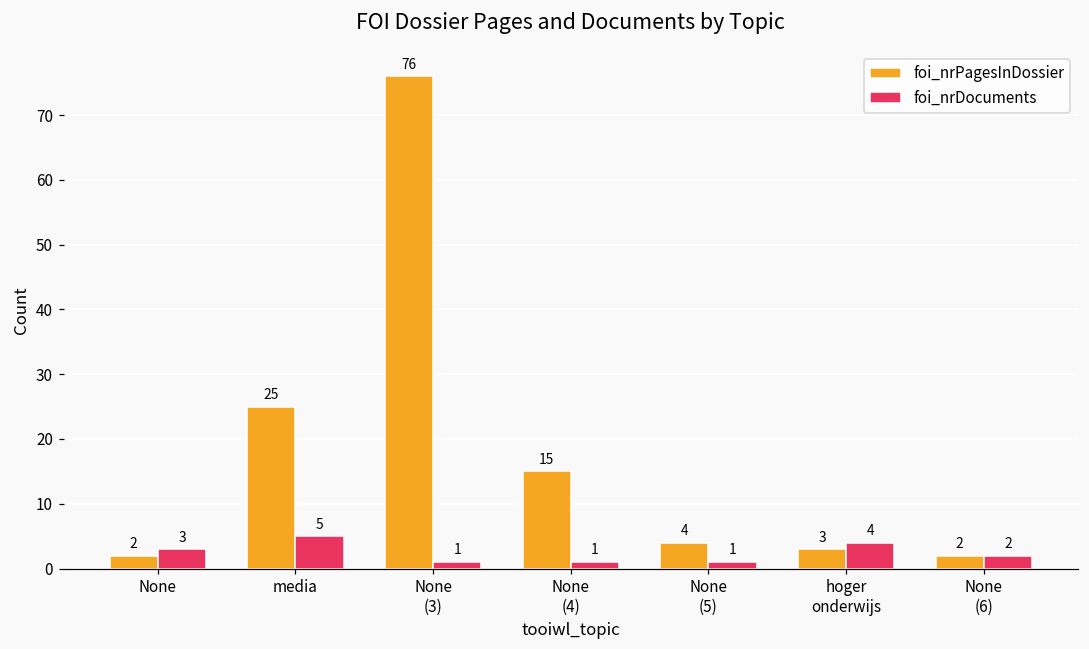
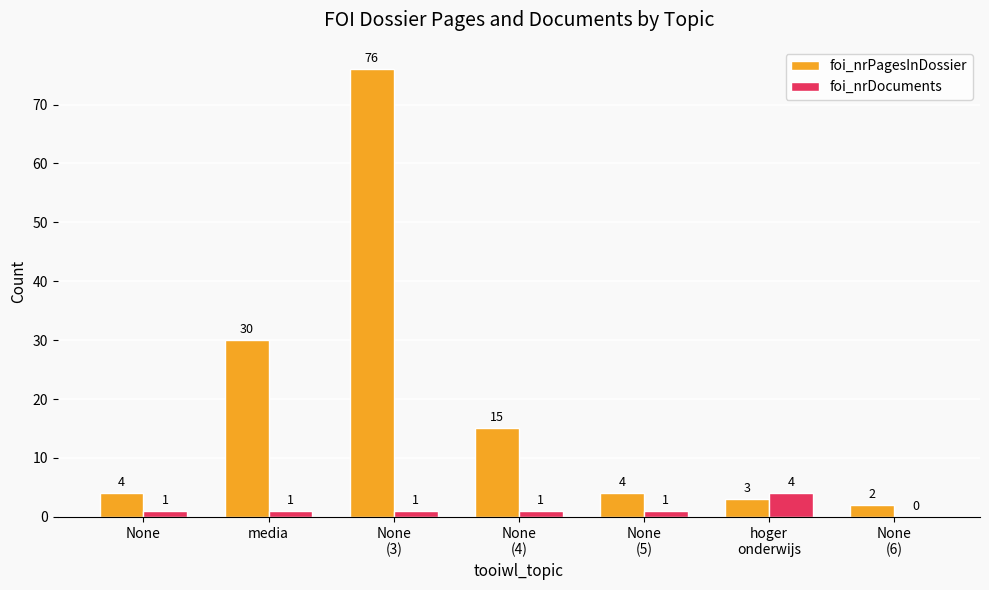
foi_nrPagesInDossier, None: 2 -> 4
foi_nrDocuments, None: 3 -> 1
foi_nrPagesInDossier, media: 25 -> 30
foi_nrDocuments, media: 5 -> 1
foi_nrDocuments, None (6): 2 -> 0
